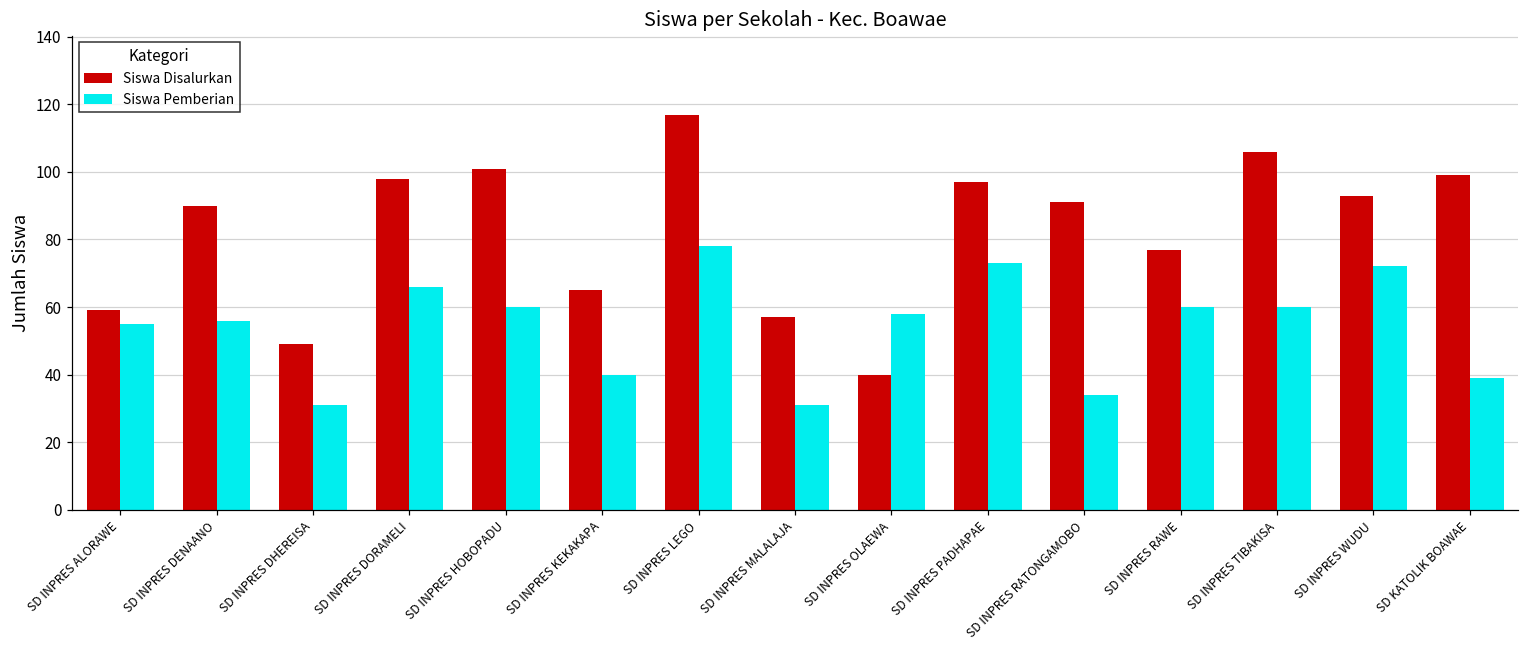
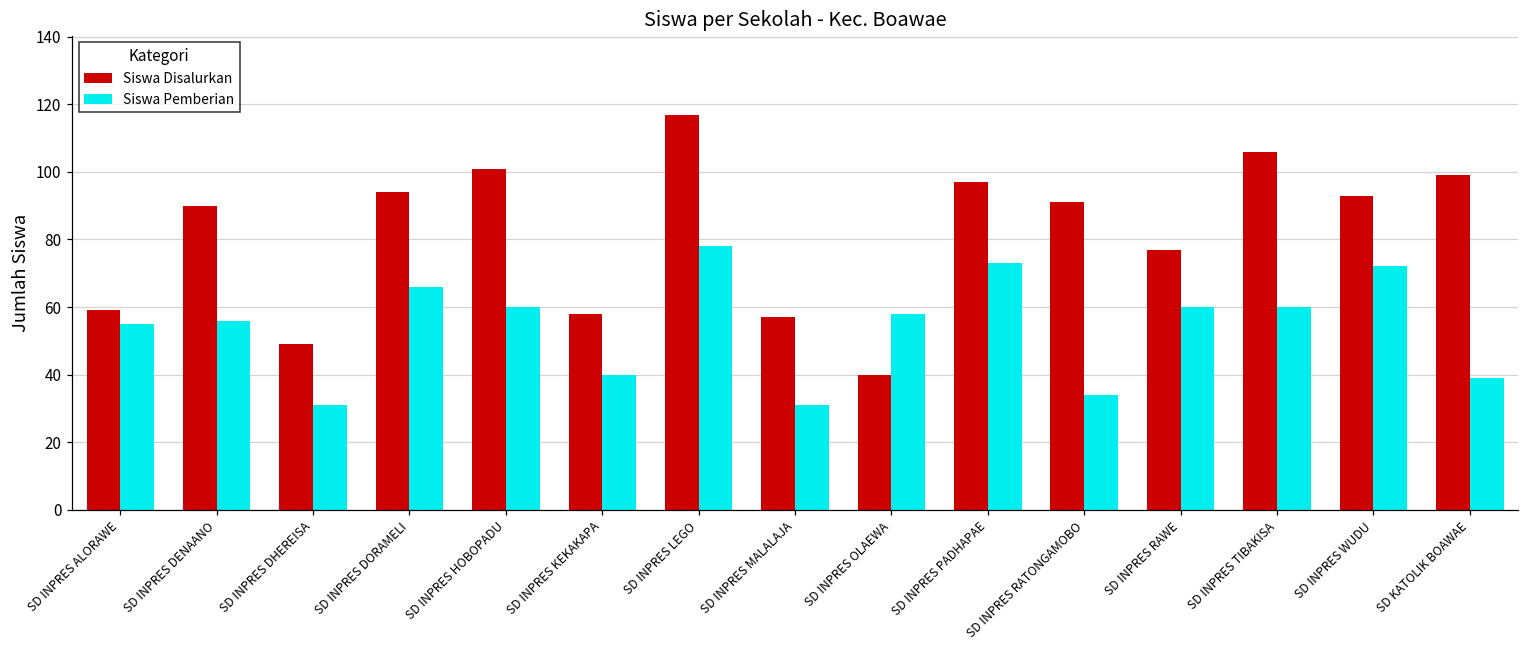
Siswa Disalurkan, SD INPRES DORAMELI: 98 -> 94
Siswa Disalurkan, SD INPRES KEKAKAPA: 65 -> 58
